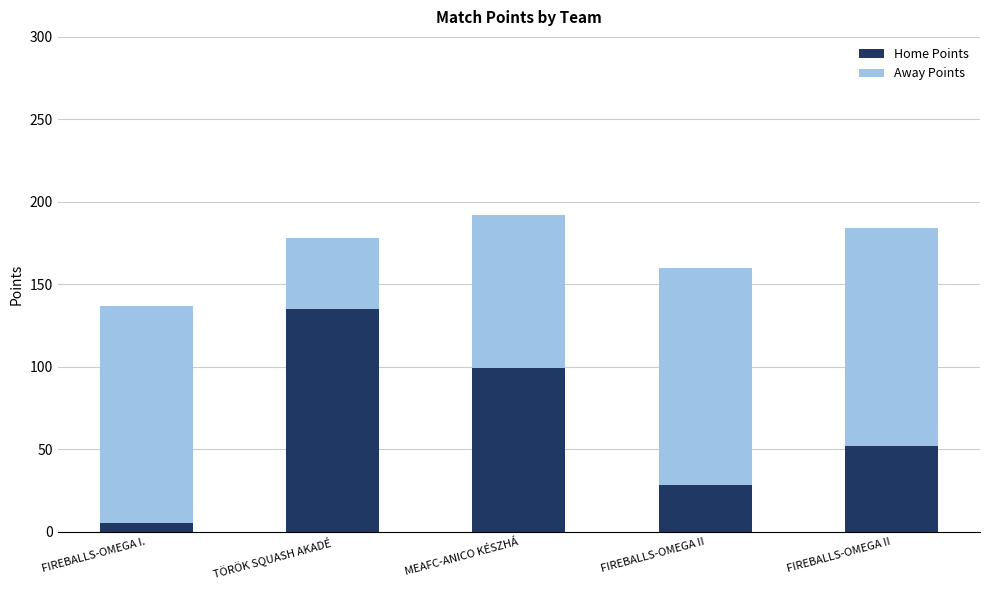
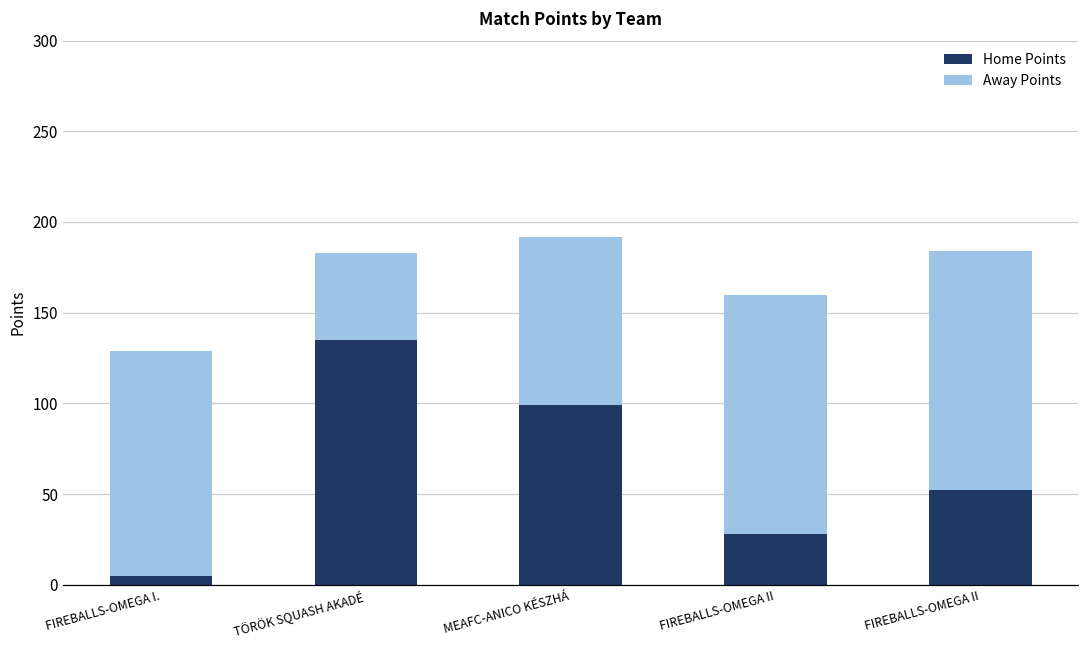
Away Points, FIREBALLS-OMEGA I.: 132 -> 124
Away Points, TÖRÖK SQUASH AKADÉ: 43 -> 48
